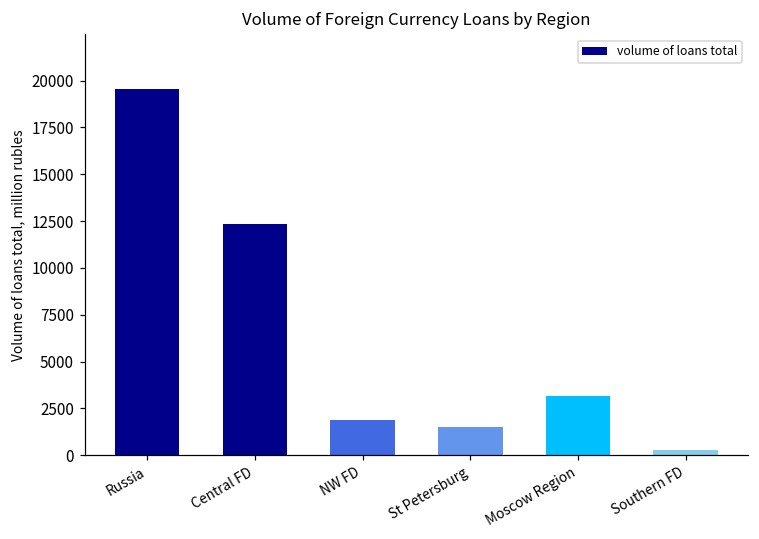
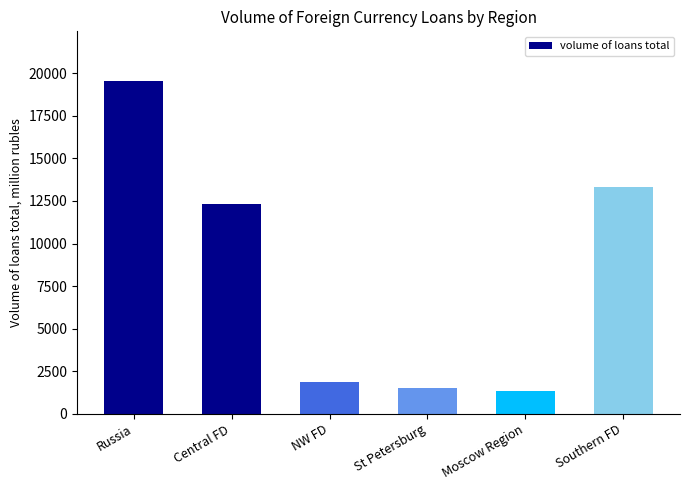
Moscow Region: 3200 -> 1300
Southern FD: 300 -> 13300
